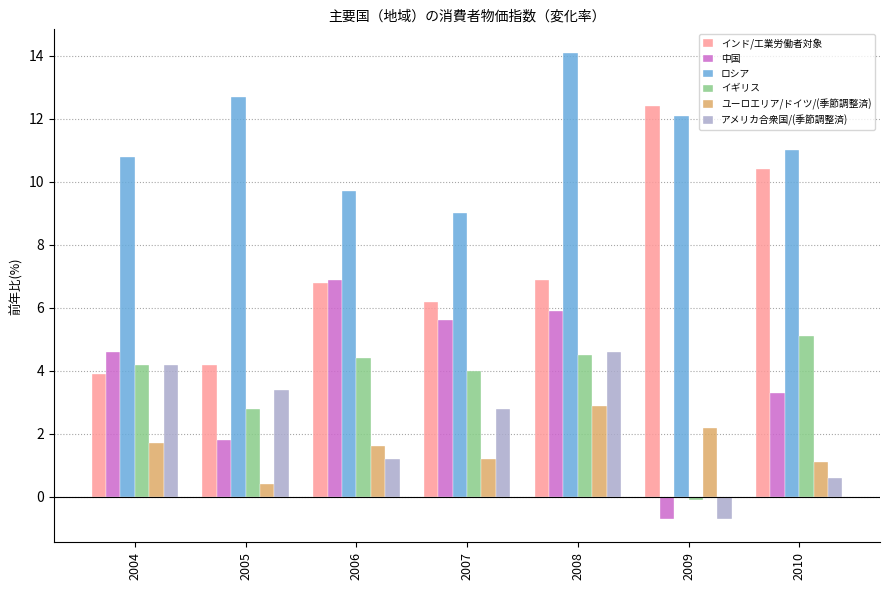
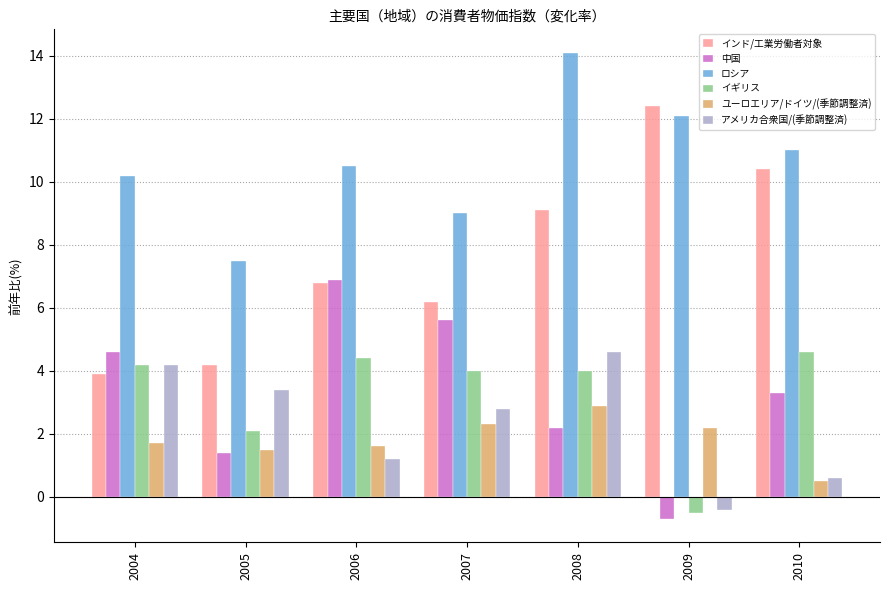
ロシア, 2004: 10.8 -> 10.2
中国, 2005: 1.8 -> 1.4
ロシア, 2005: 12.7 -> 7.5
イギリス, 2005: 2.8 -> 2.1
ユーロエリア/ドイツ/(季節調整済), 2005: 0.4 -> 1.5
ロシア, 2006: 9.7 -> 10.5
ユーロエリア/ドイツ/(季節調整済), 2007: 1.2 -> 2.3
インド/工業労働者対象, 2008: 6.9 -> 9.1
中国, 2008: 5.9 -> 2.2
イギリス, 2008: 4.5 -> 4.0
イギリス, 2009: -0.1 -> -0.5
アメリカ合衆国/(季節調整済), 2009: -0.7 -> -0.4
イギリス, 2010: 5.1 -> 4.6
ユーロエリア/ドイツ/(季節調整済), 2010: 1.1 -> 0.5
